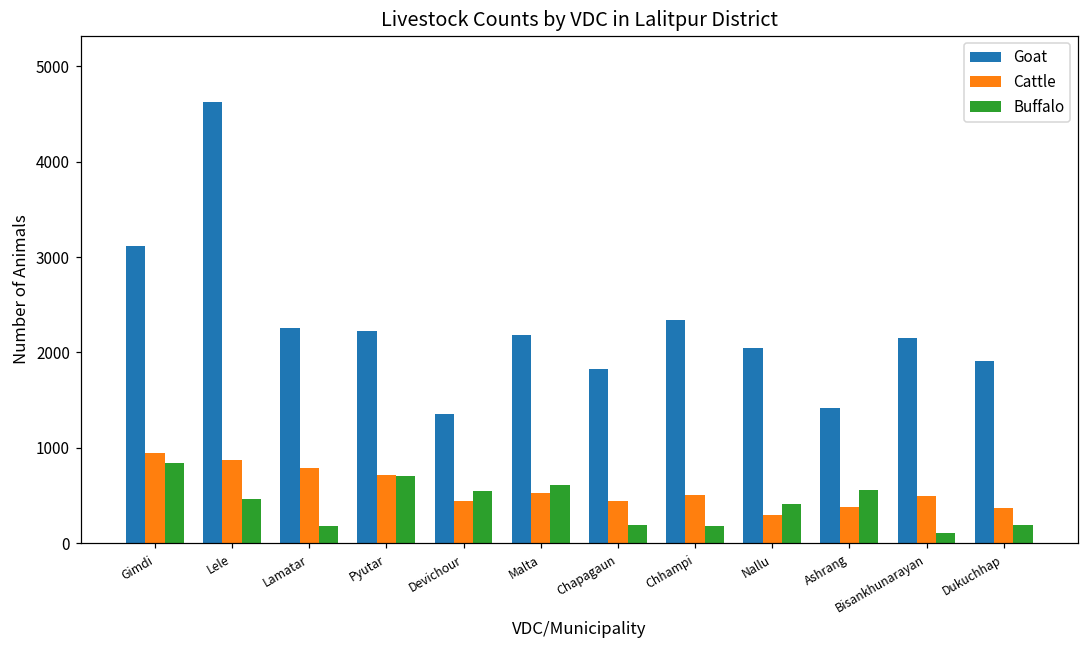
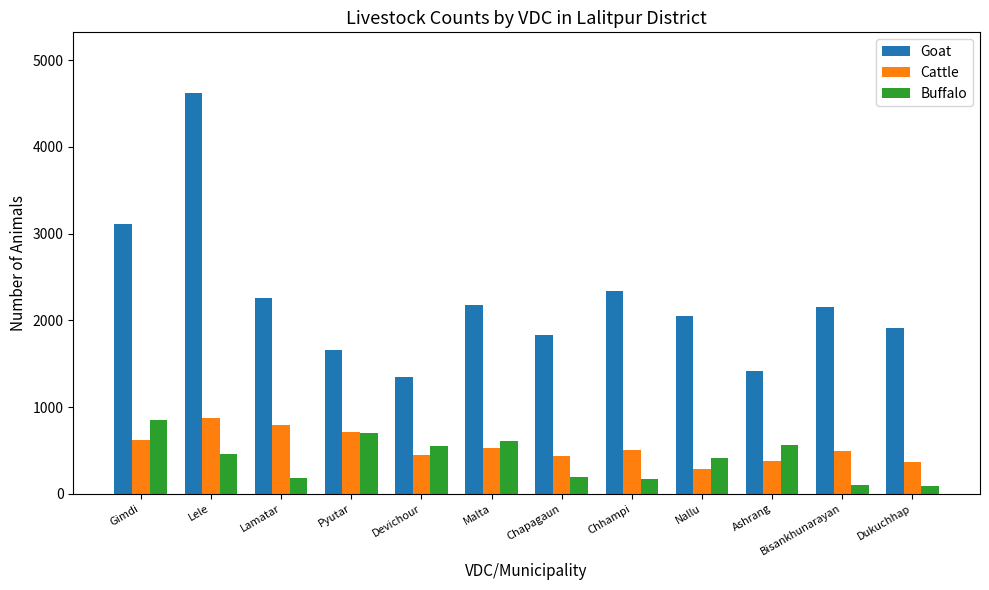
Cattle, Gimdi: 900 -> 600
Goat, Pyutar: 2200 -> 1700
Buffalo, Dukuchhap: 200 -> 100
